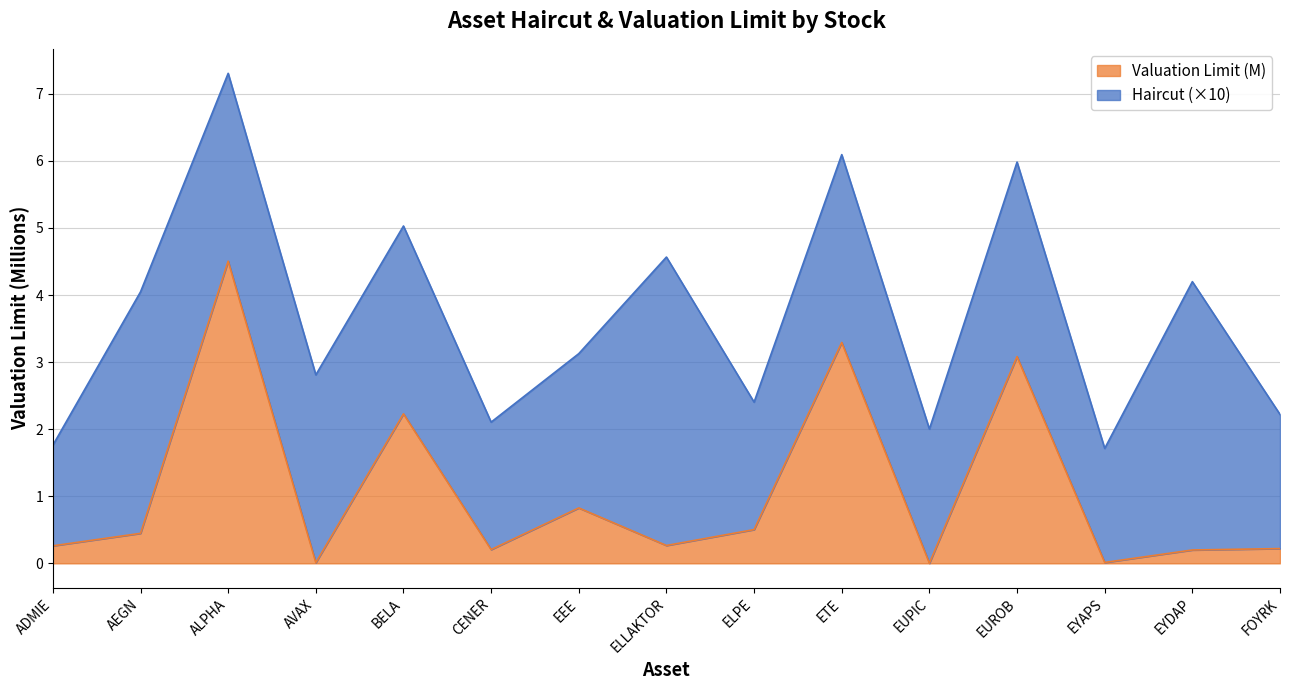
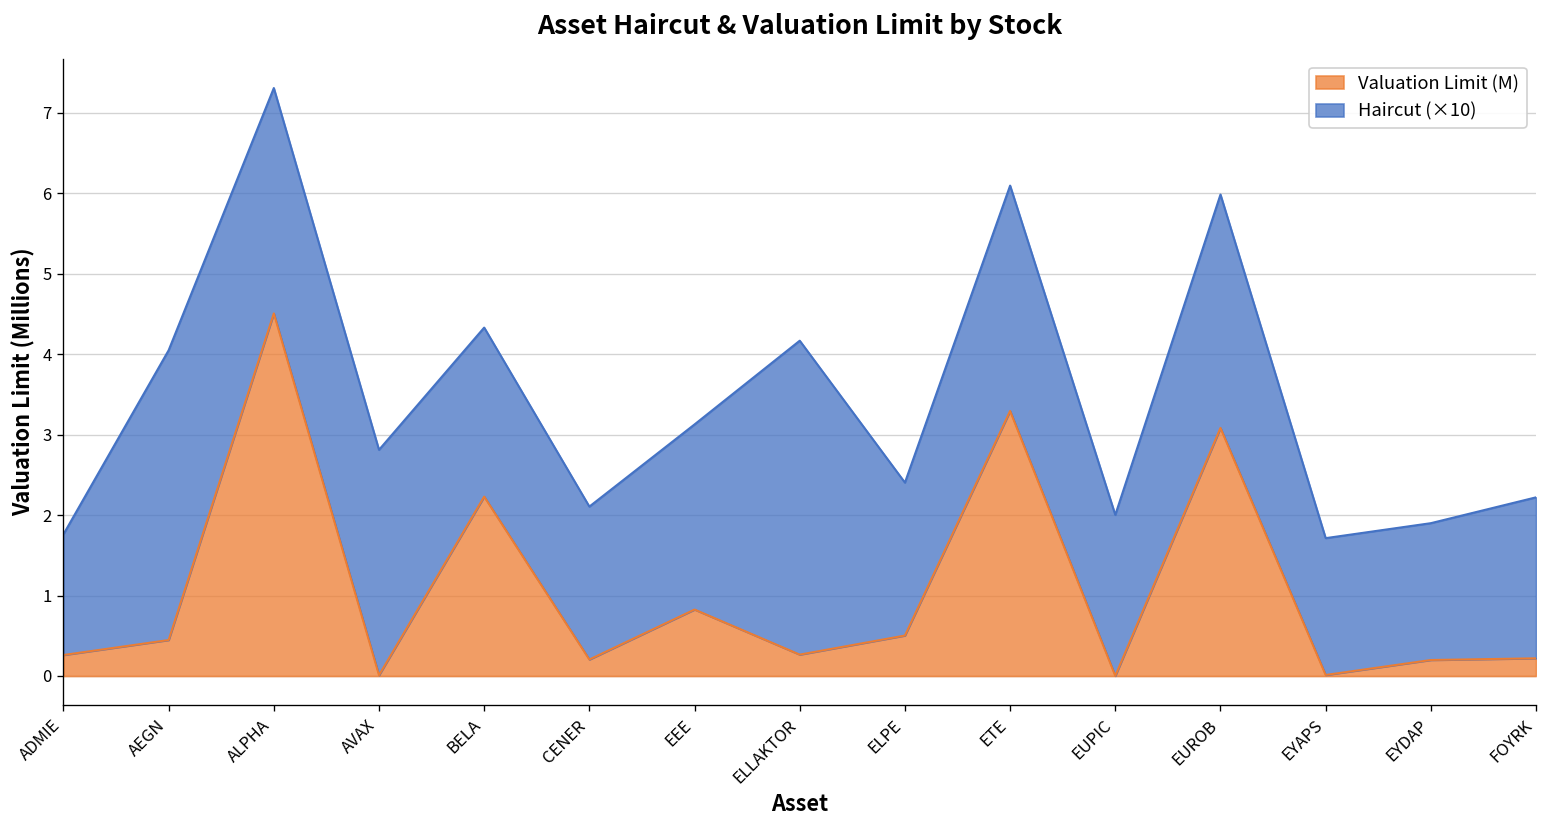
Haircut (×10), BELA: 2.8 -> 2.1
Haircut (×10), ELLAKTOR: 4.3 -> 3.9
Haircut (×10), EYDAP: 4.0 -> 1.7
